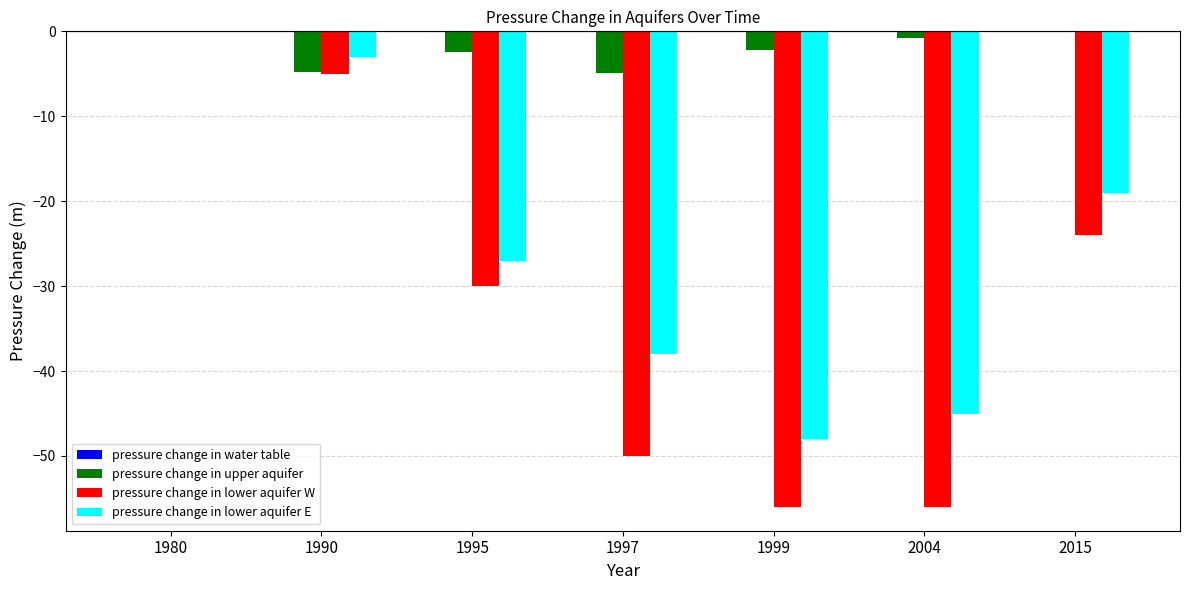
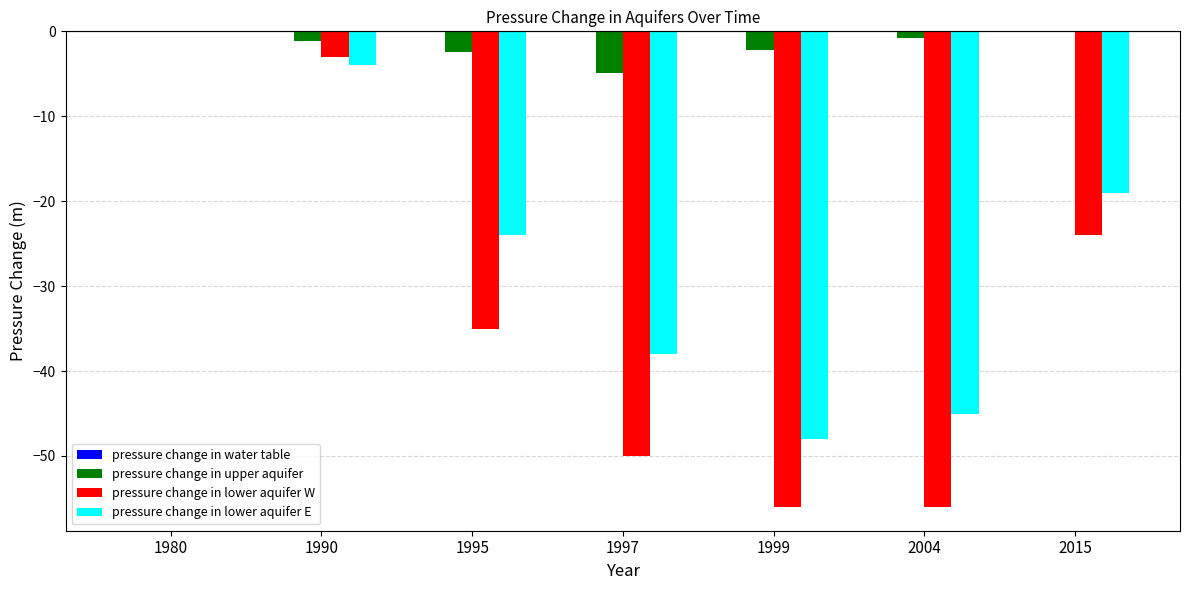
pressure change in upper aquifer, 1990: -5 -> -1
pressure change in lower aquifer W, 1990: -5 -> -3
pressure change in lower aquifer E, 1990: -3 -> -4
pressure change in lower aquifer W, 1995: -30 -> -35
pressure change in lower aquifer E, 1995: -27 -> -24
